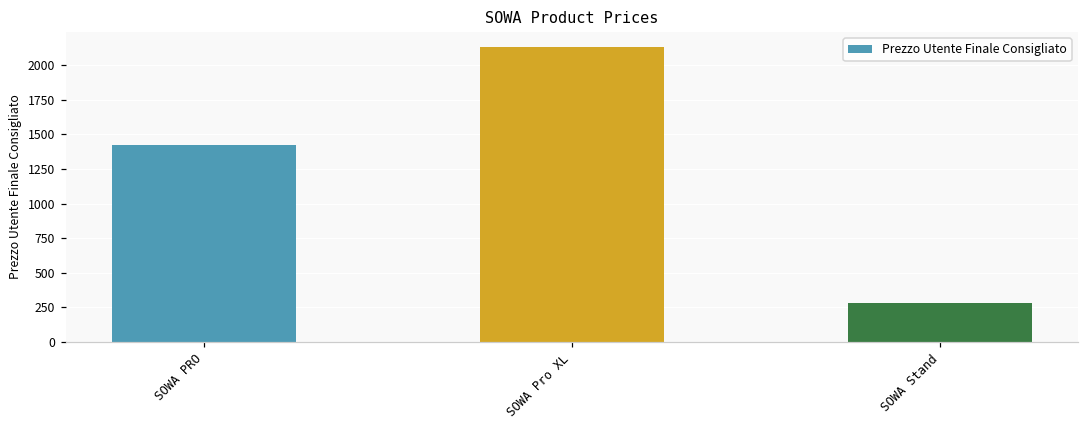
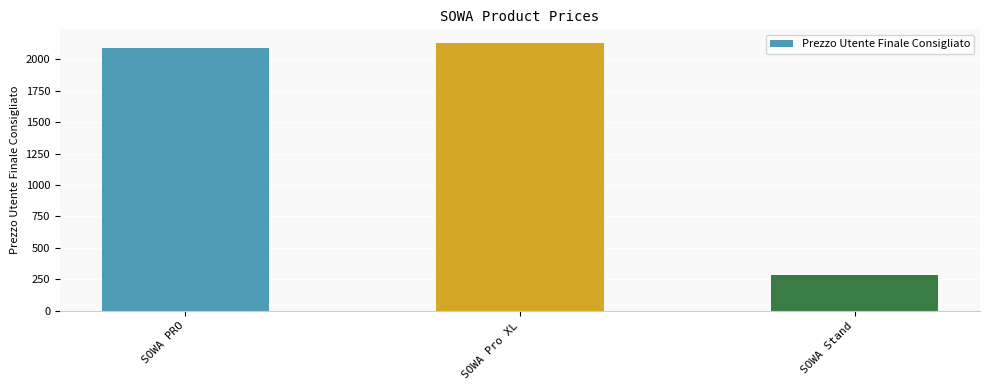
SOWA PRO: 1420 -> 2090
